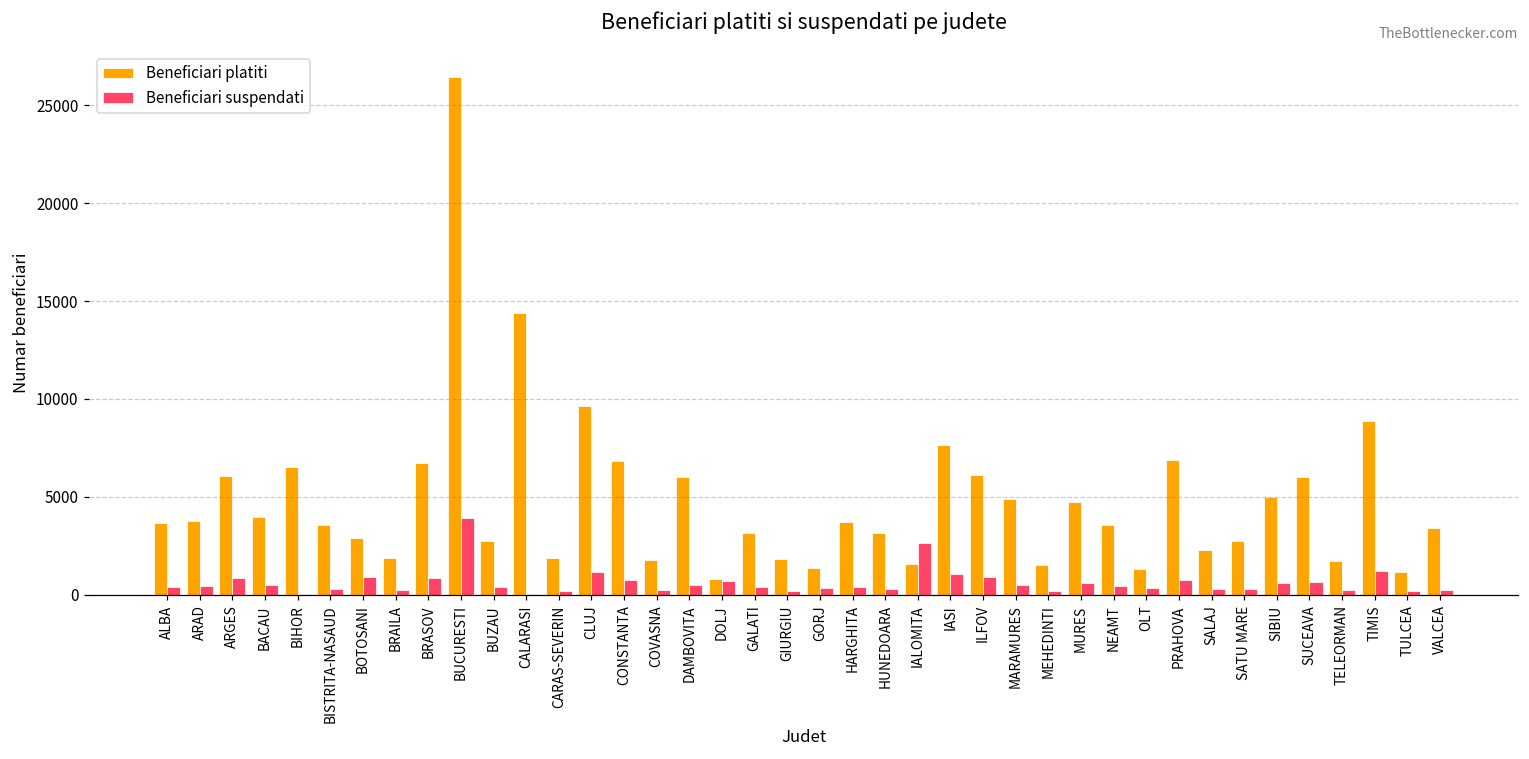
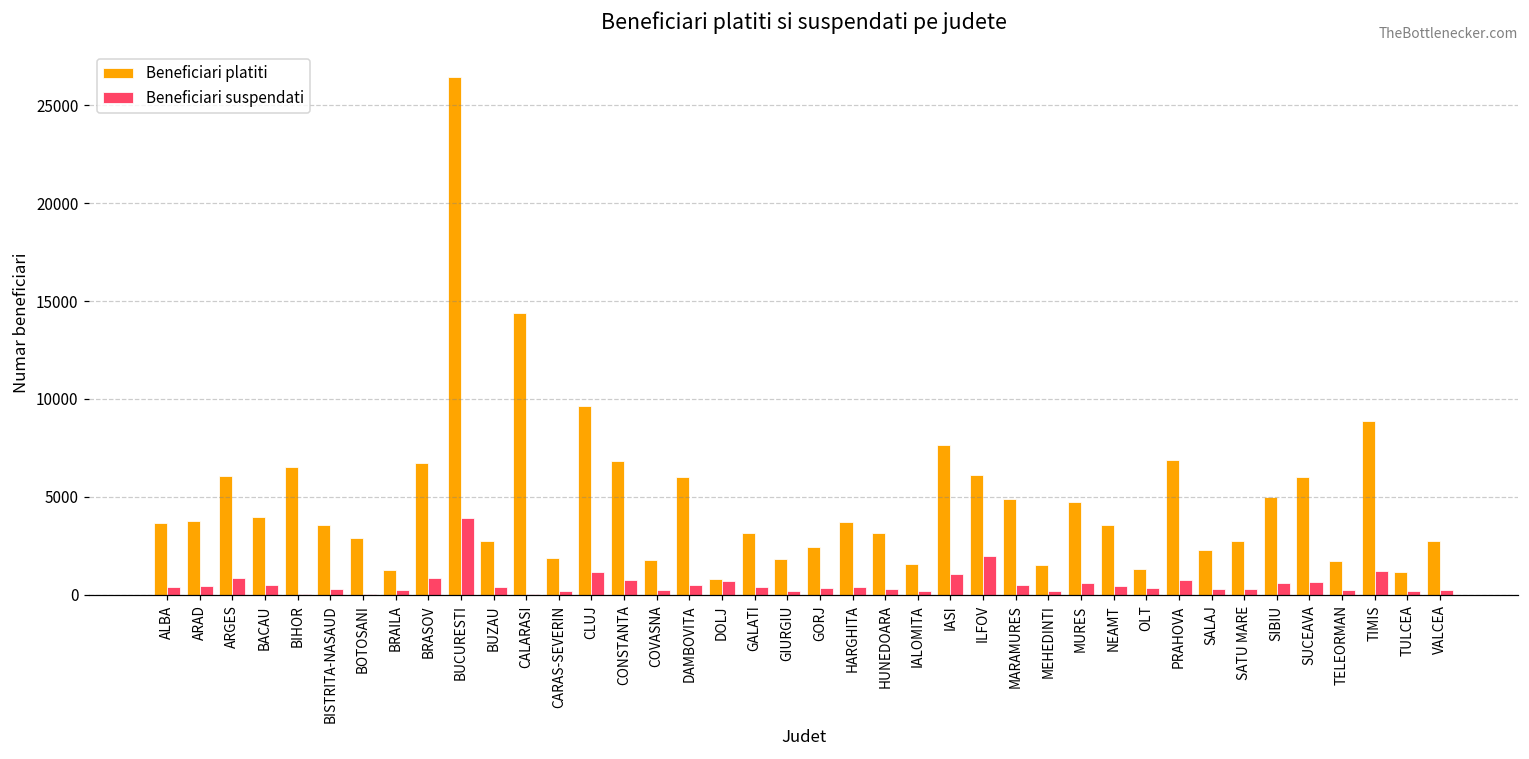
Beneficiari suspendati, BOTOSANI: 900 -> 0
Beneficiari platiti, BRAILA: 1900 -> 1300
Beneficiari platiti, GORJ: 1400 -> 2400
Beneficiari suspendati, IALOMITA: 2600 -> 200
Beneficiari suspendati, ILFOV: 900 -> 2000
Beneficiari platiti, VALCEA: 3400 -> 2800
